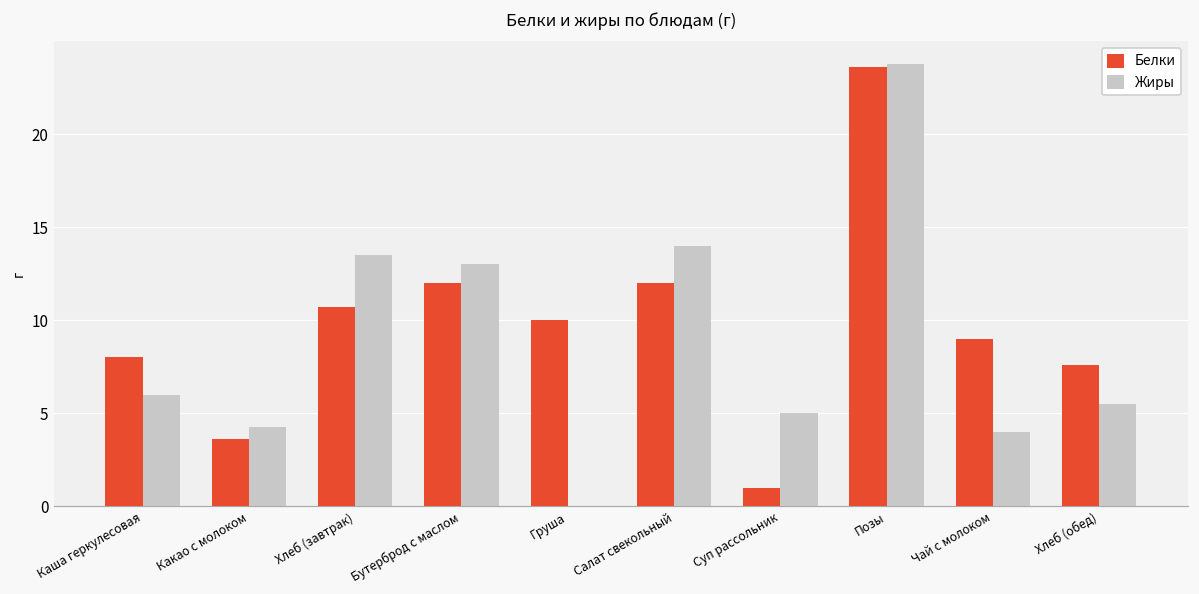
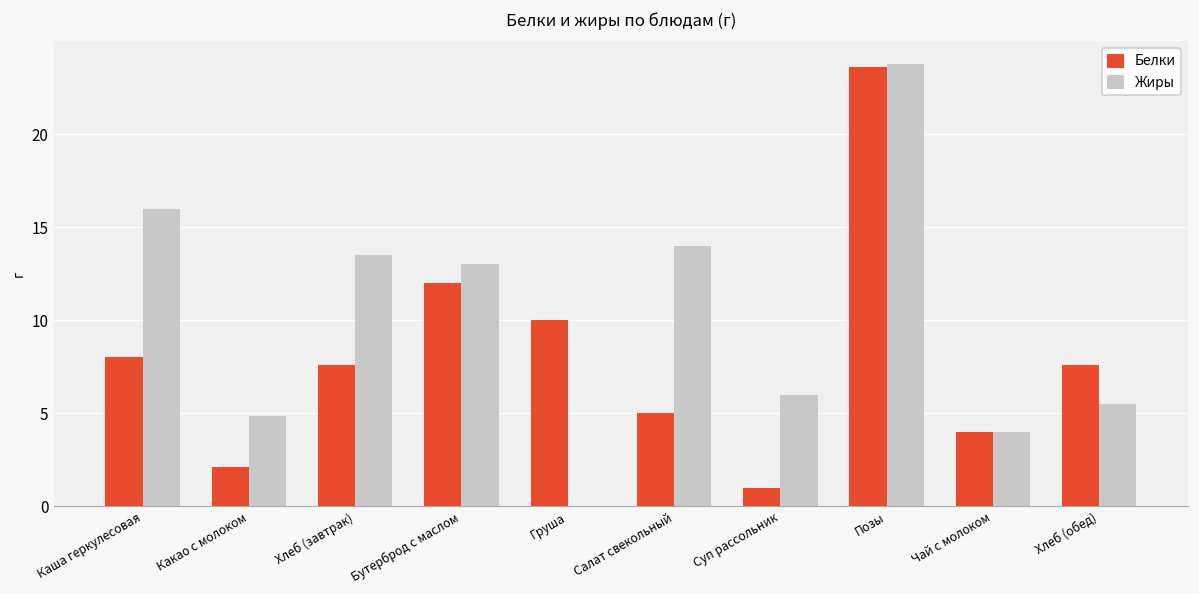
Жиры, Каша геркулесовая: 6 -> 16
Белки, Какао с молоком: 3.6 -> 2.1
Жиры, Какао с молоком: 4.3 -> 4.9
Белки, Хлеб (завтрак): 10.7 -> 7.6
Белки, Салат свекольный: 12 -> 5
Жиры, Суп рассольник: 5 -> 6
Белки, Чай с молоком: 9 -> 4
